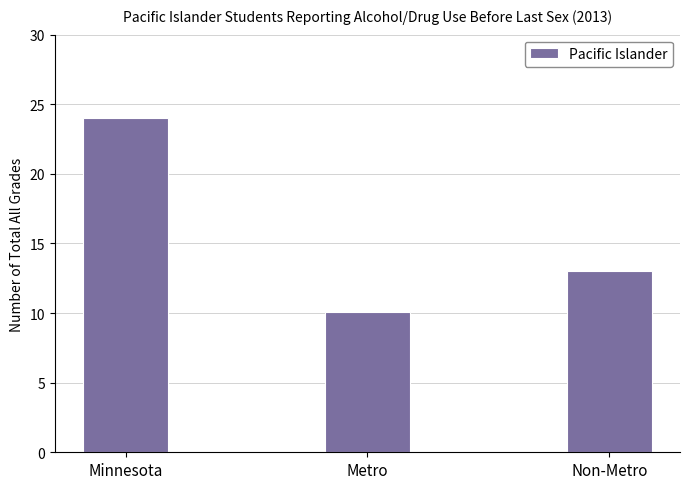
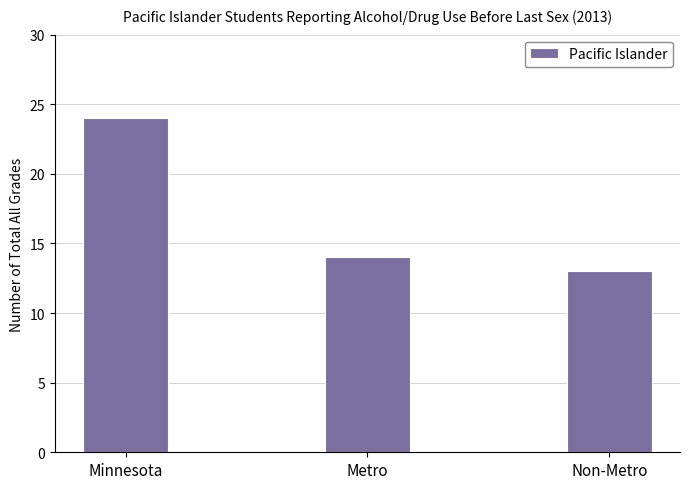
Metro: 10.1 -> 14.0
